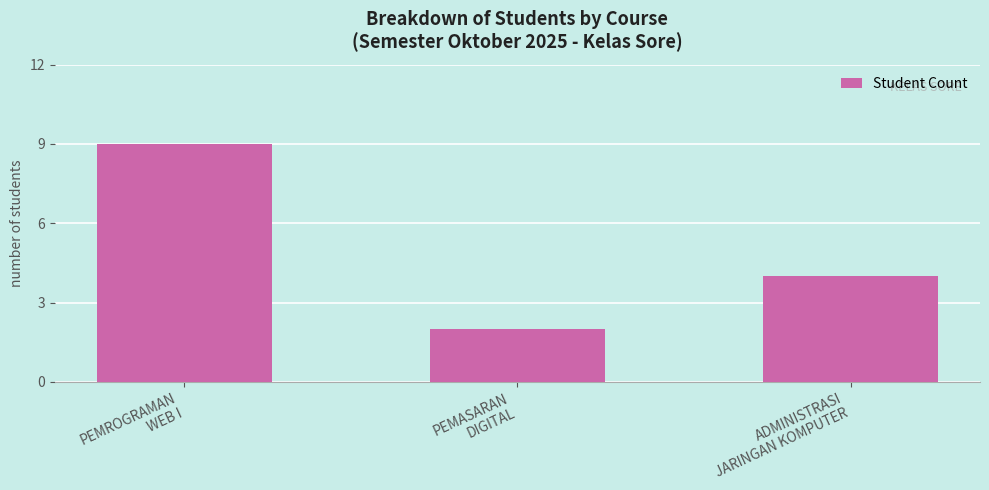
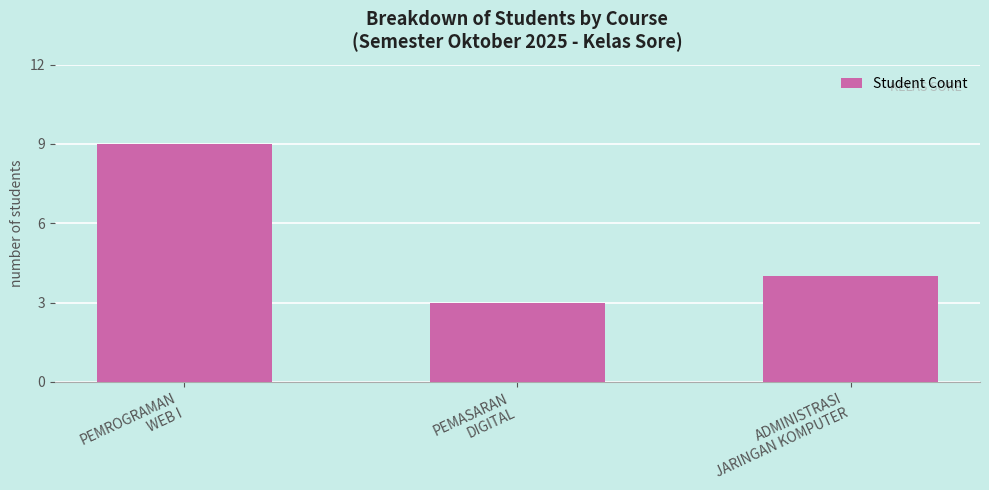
PEMASARAN DIGITAL: 2 -> 3
